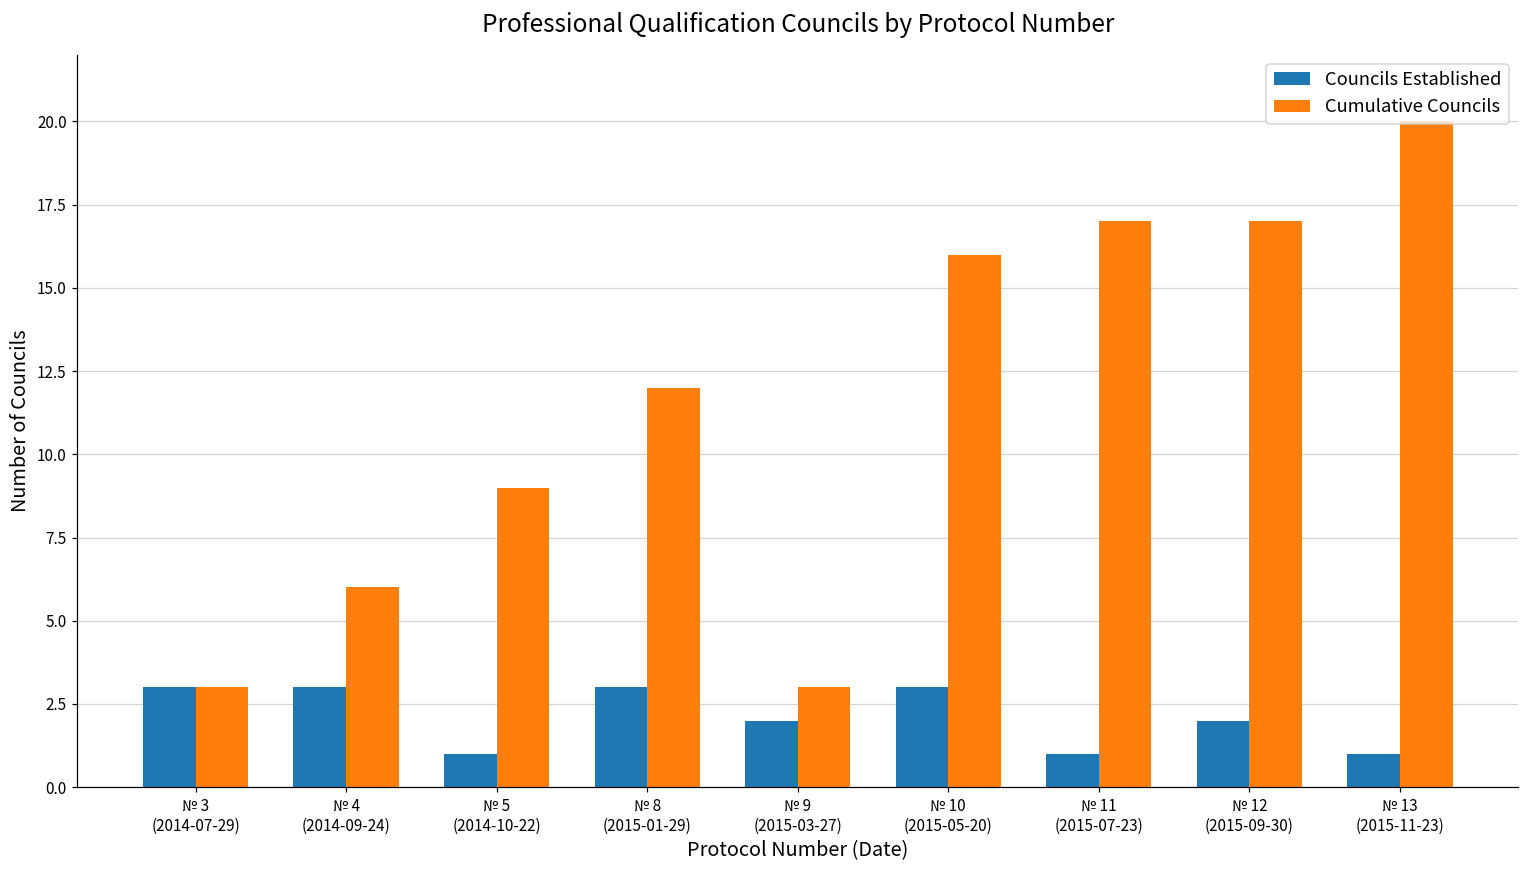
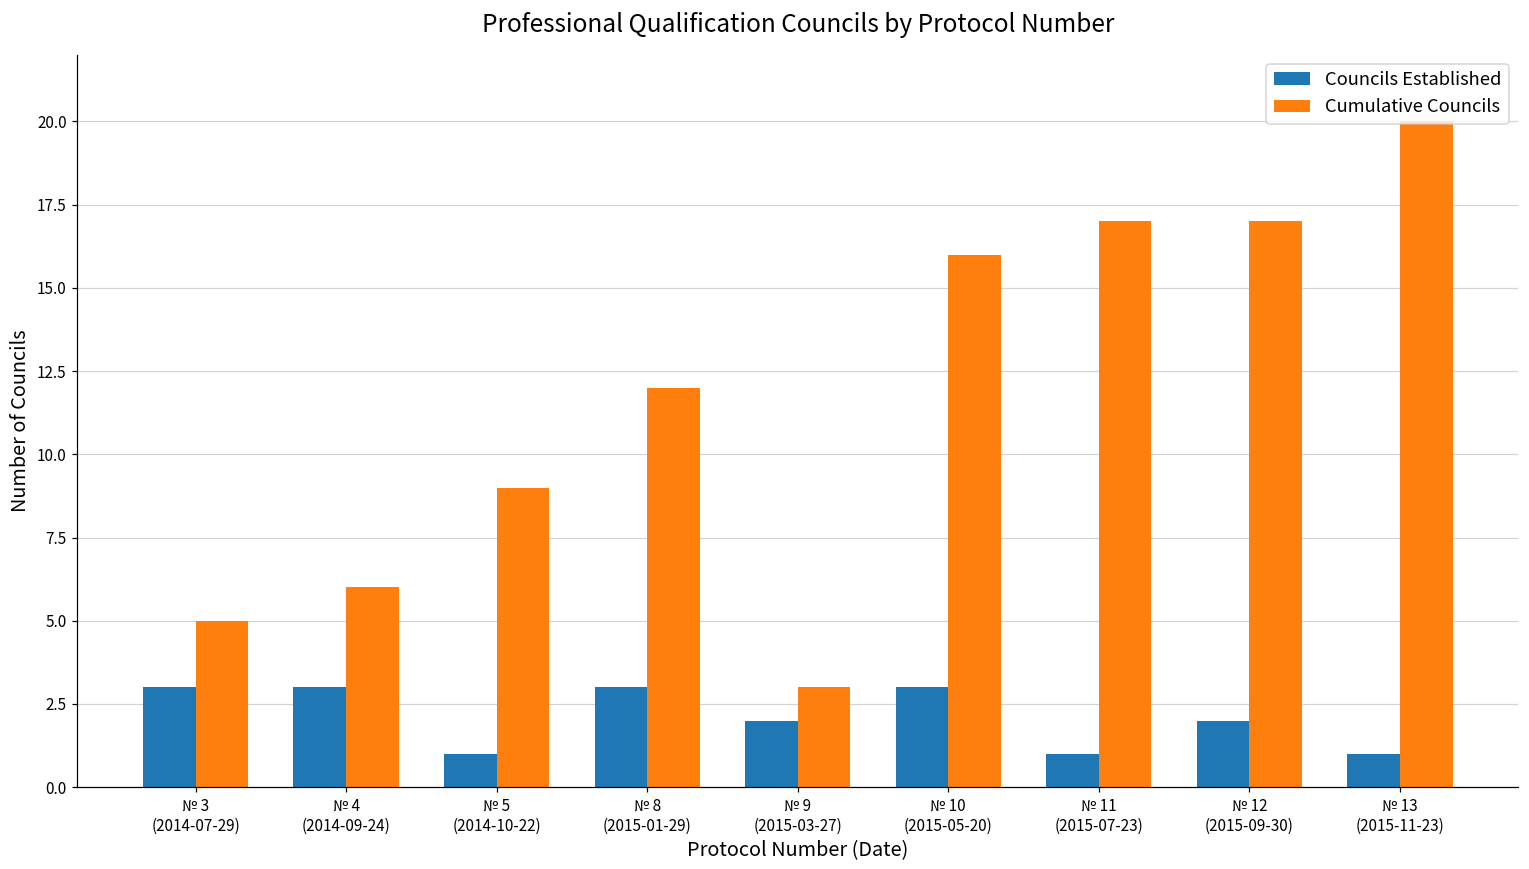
Cumulative Councils, № 3 (2014-07-29): 3 -> 5
